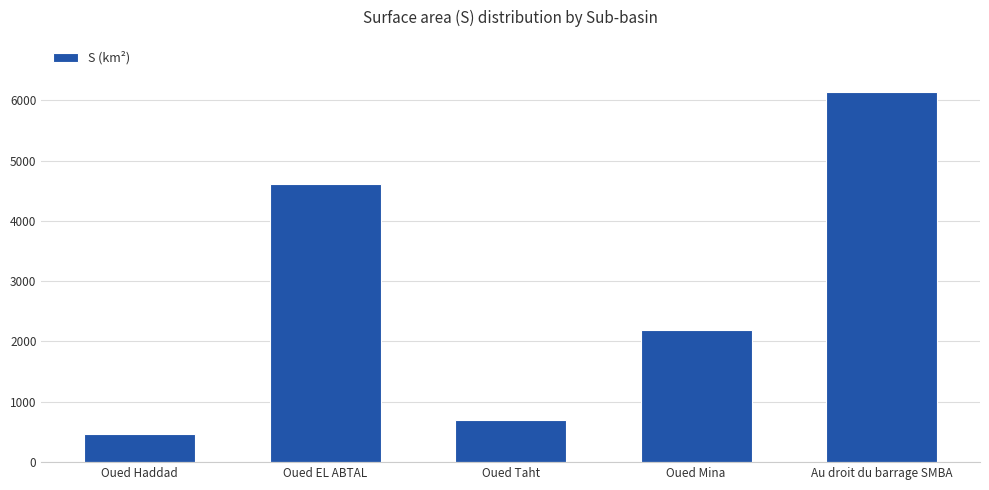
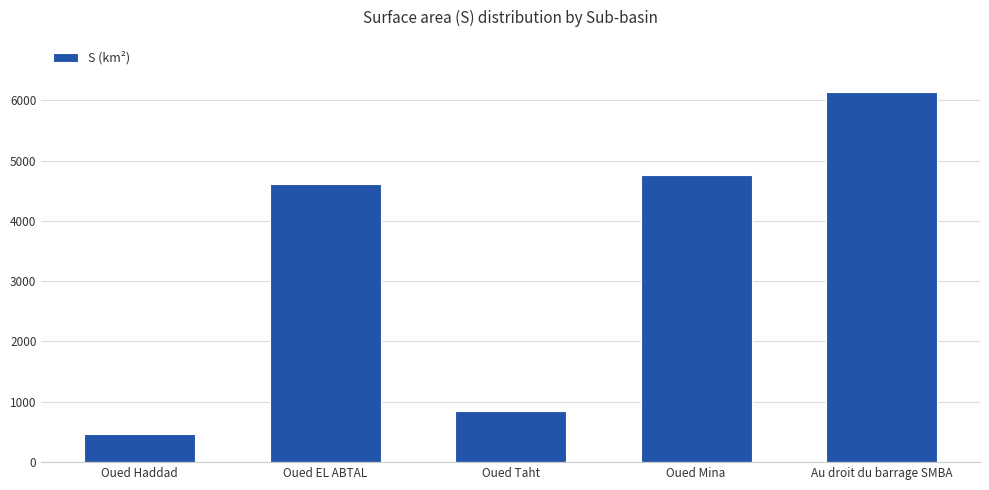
Oued Taht: 700 -> 900
Oued Mina: 2200 -> 4800
